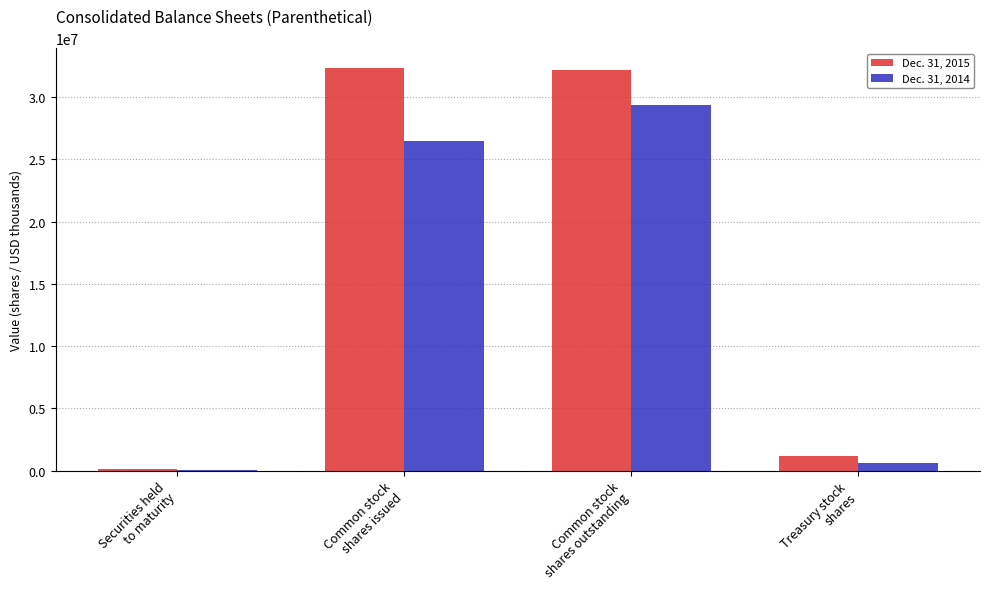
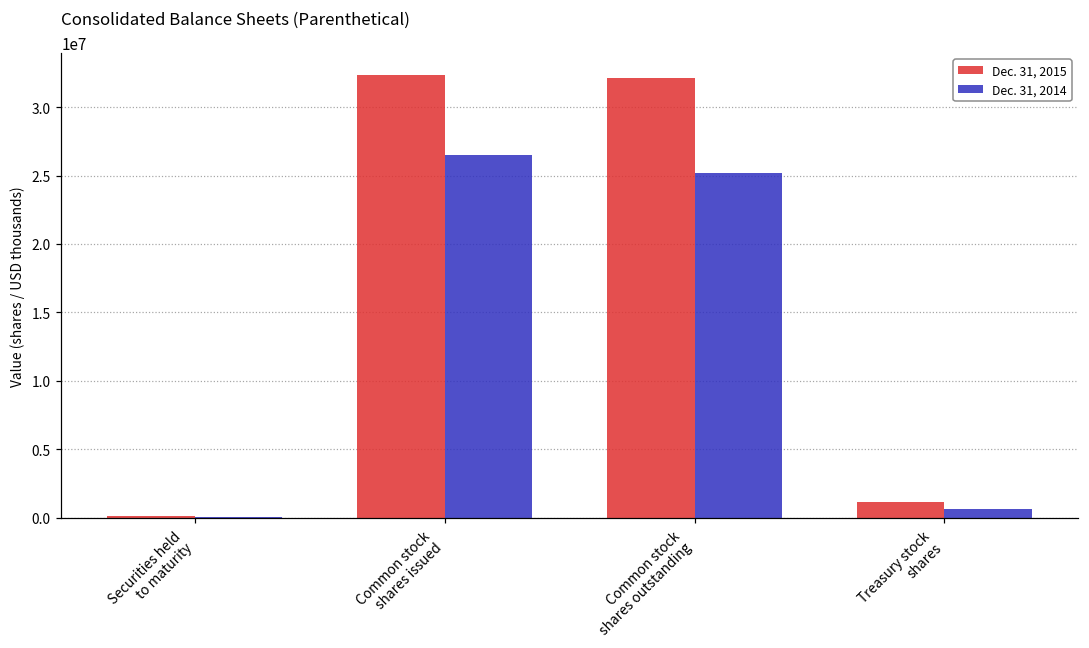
Dec. 31, 2014, Common stock shares outstanding: 29300000 -> 25200000
